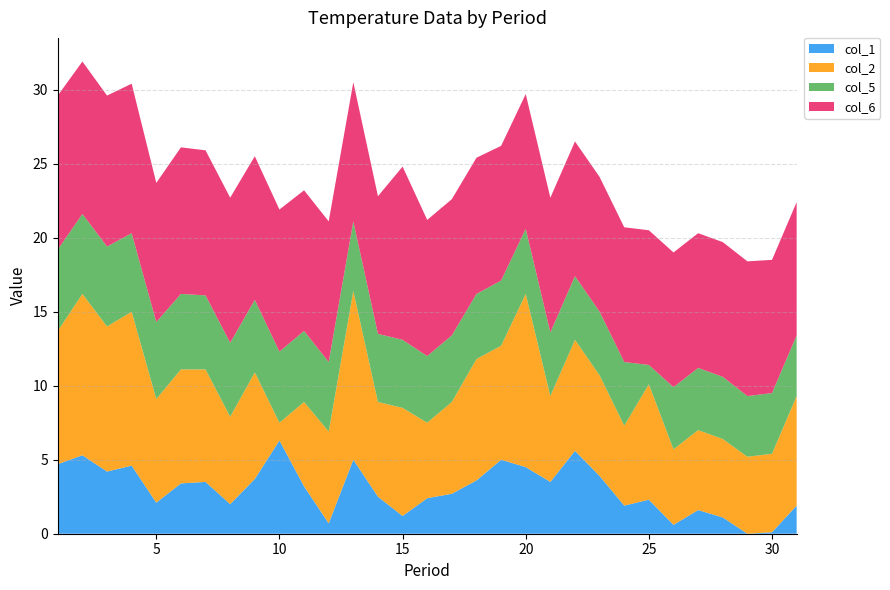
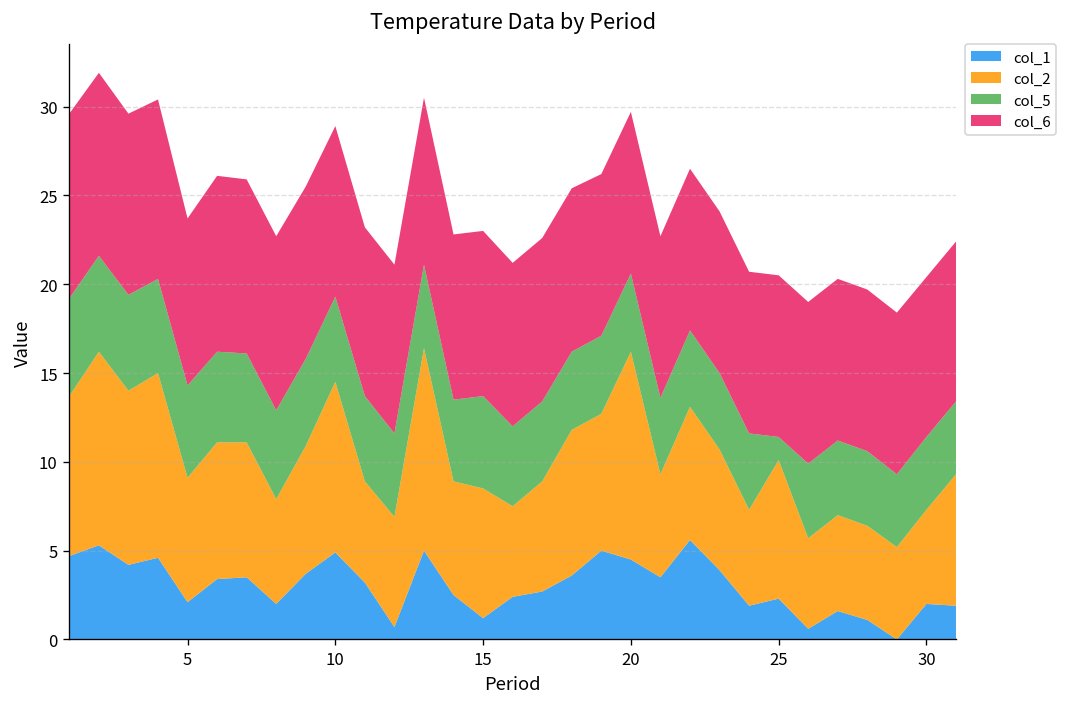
col_1, 10: 6.3 -> 4.9
col_2, 10: 1.2 -> 9.6
col_5, 15: 4.6 -> 5.2
col_6, 15: 11.7 -> 9.3
col_1, 30: 0.1 -> 2.0
